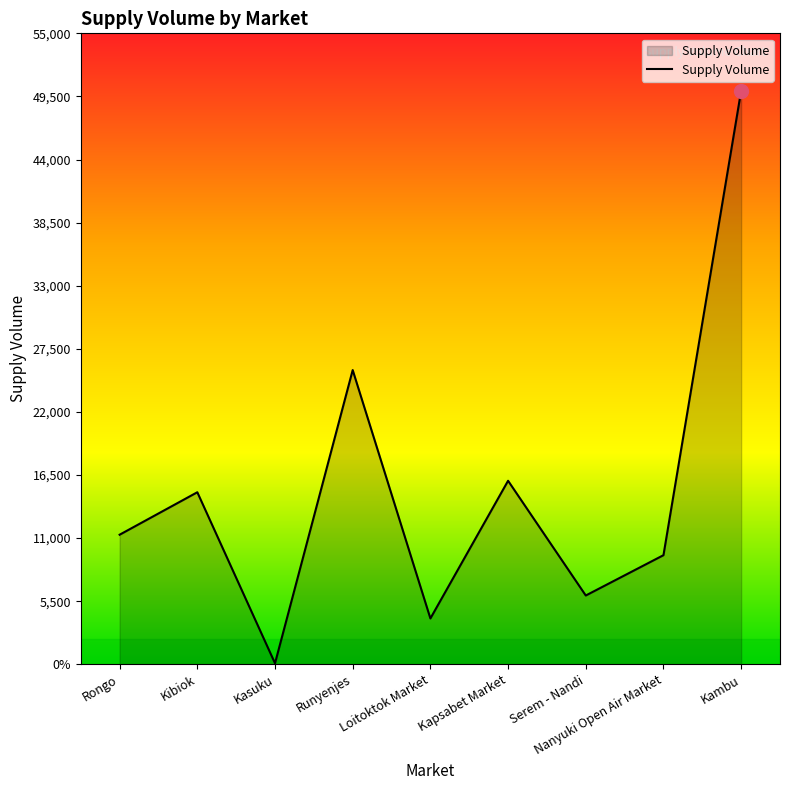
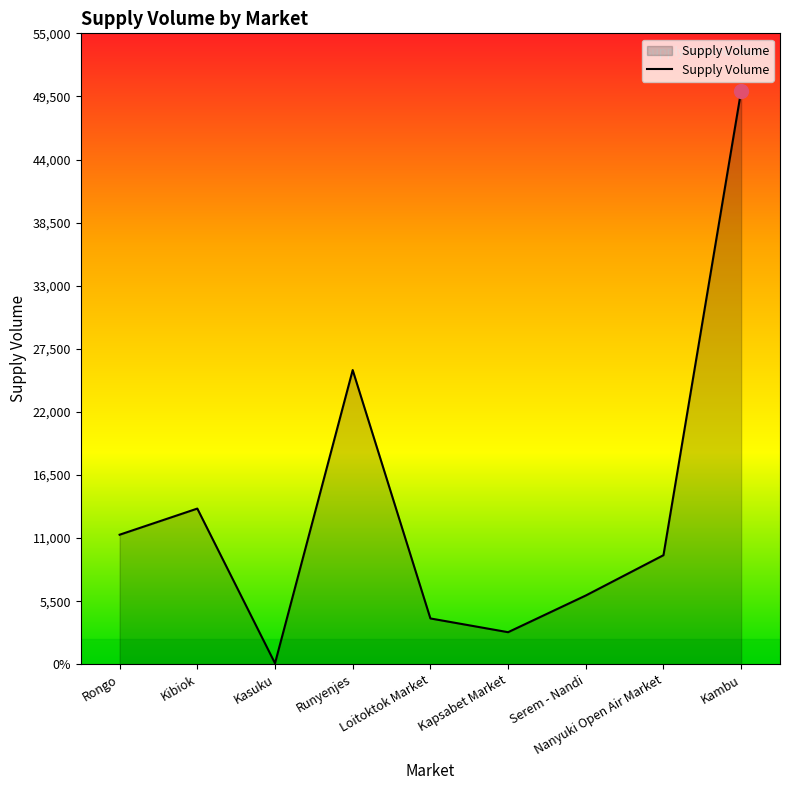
Supply Volume, Kibiok: 15,000 -> 13,600
Supply Volume, Kapsabet Market: 16,000 -> 2,800
